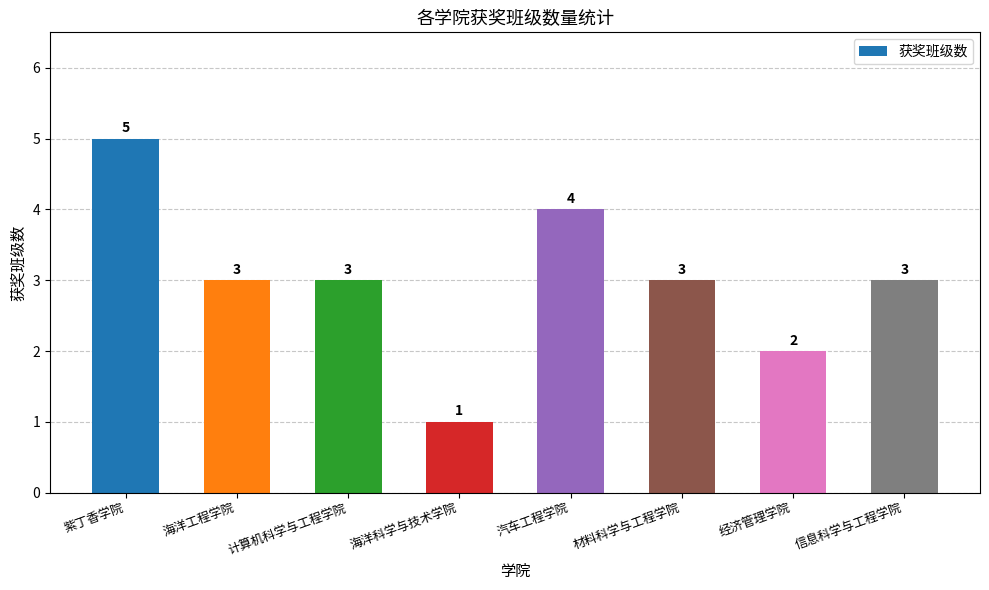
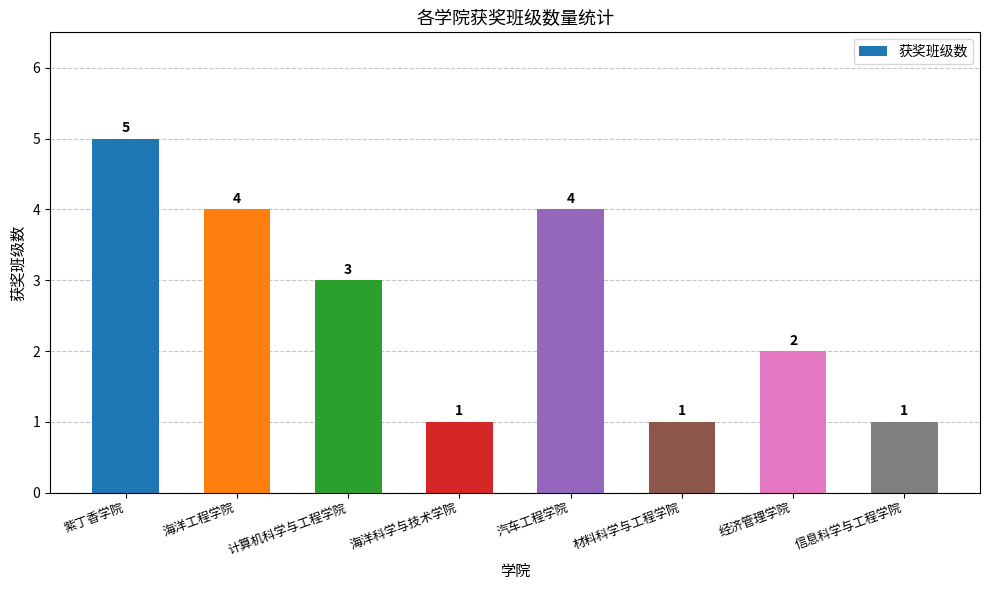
海洋工程学院: 3 -> 4
材料科学与工程学院: 3 -> 1
信息科学与工程学院: 3 -> 1
